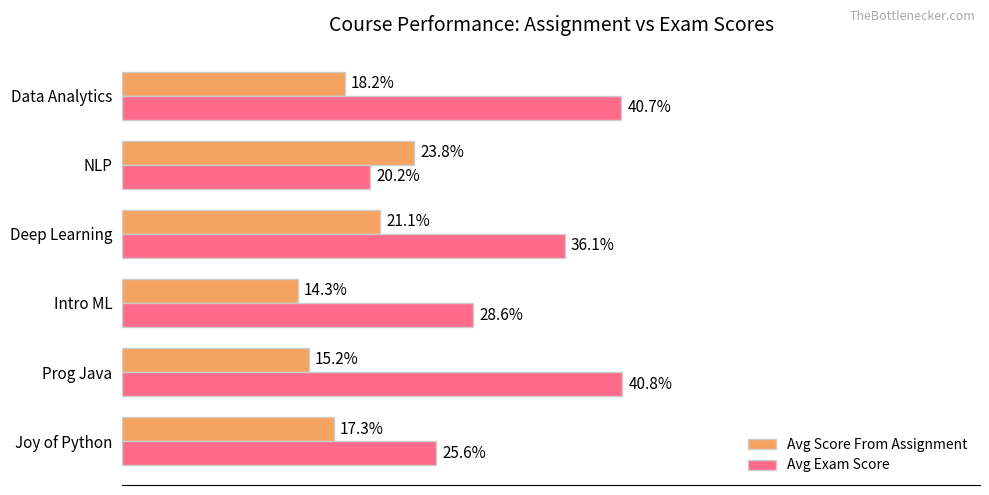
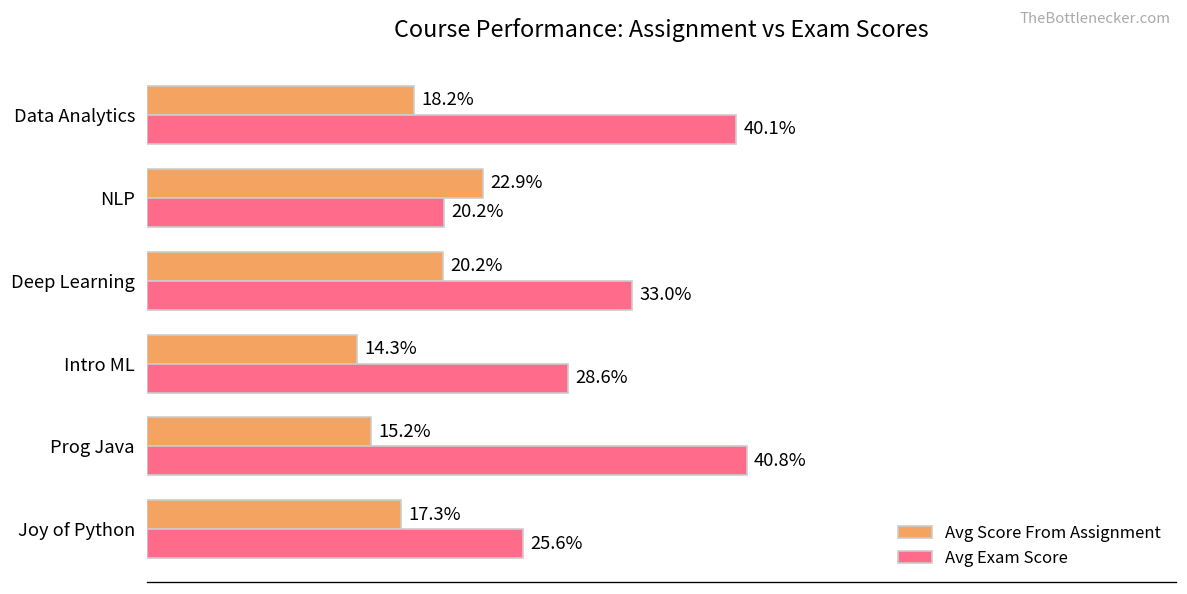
Avg Exam Score, Data Analytics: 40.7% -> 40.1%
Avg Score From Assignment, NLP: 23.8% -> 22.9%
Avg Score From Assignment, Deep Learning: 21.1% -> 20.2%
Avg Exam Score, Deep Learning: 36.1% -> 33.0%
